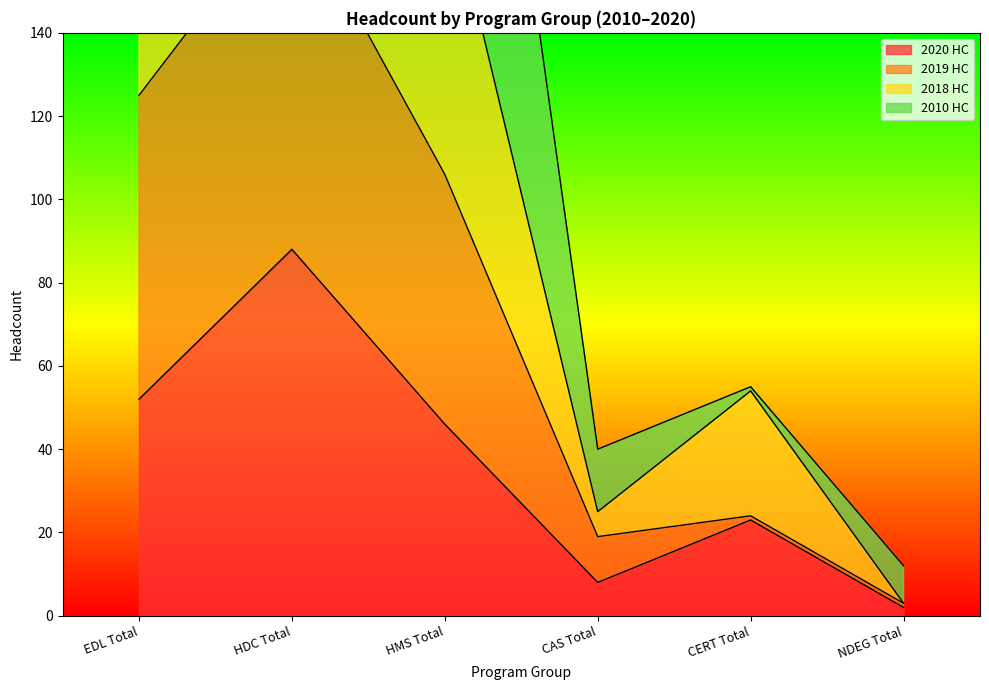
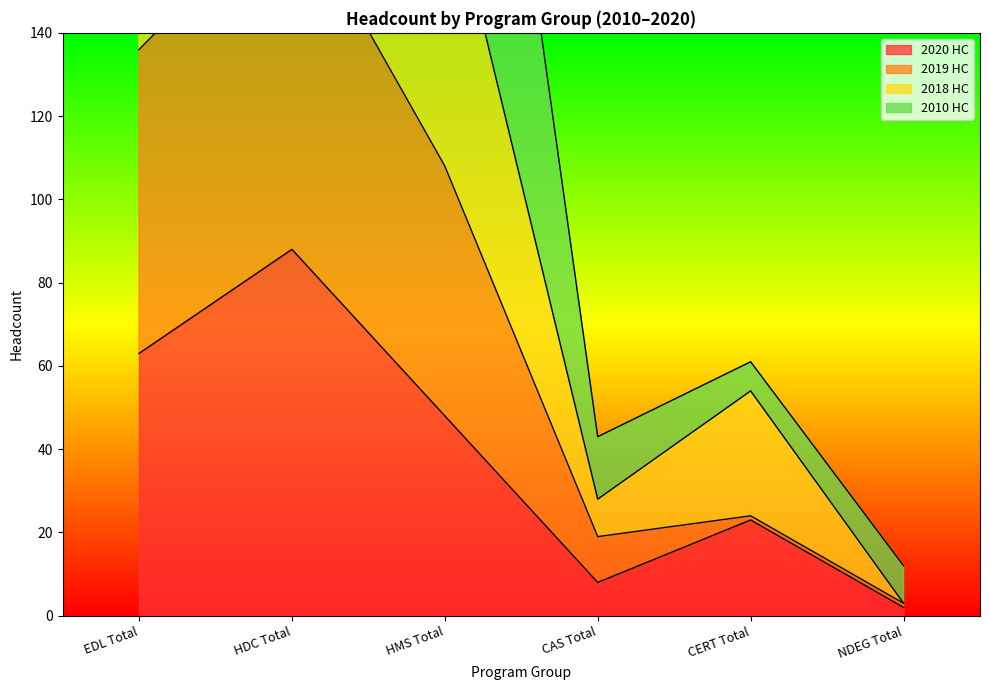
2020 HC, EDL Total: 52 -> 63
2020 HC, HMS Total: 46 -> 48
2018 HC, CAS Total: 6 -> 9
2010 HC, CERT Total: 1 -> 7
